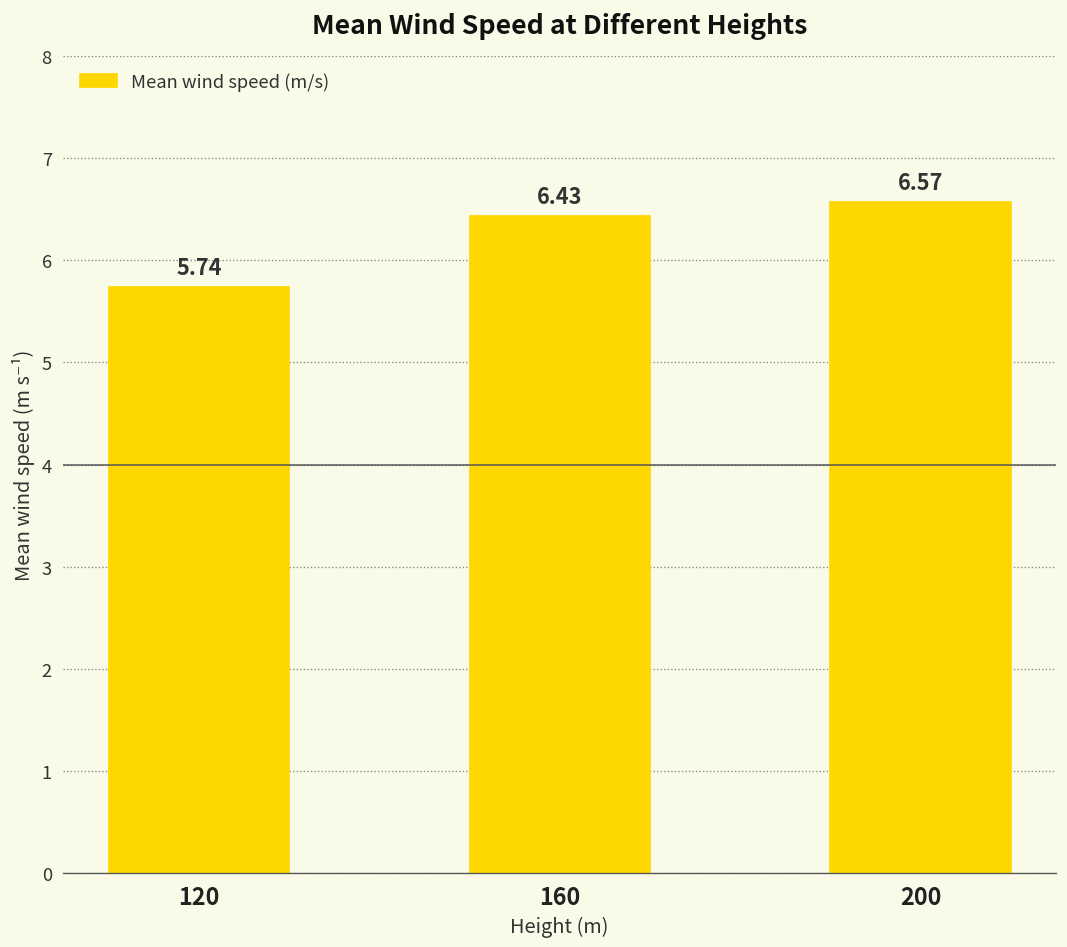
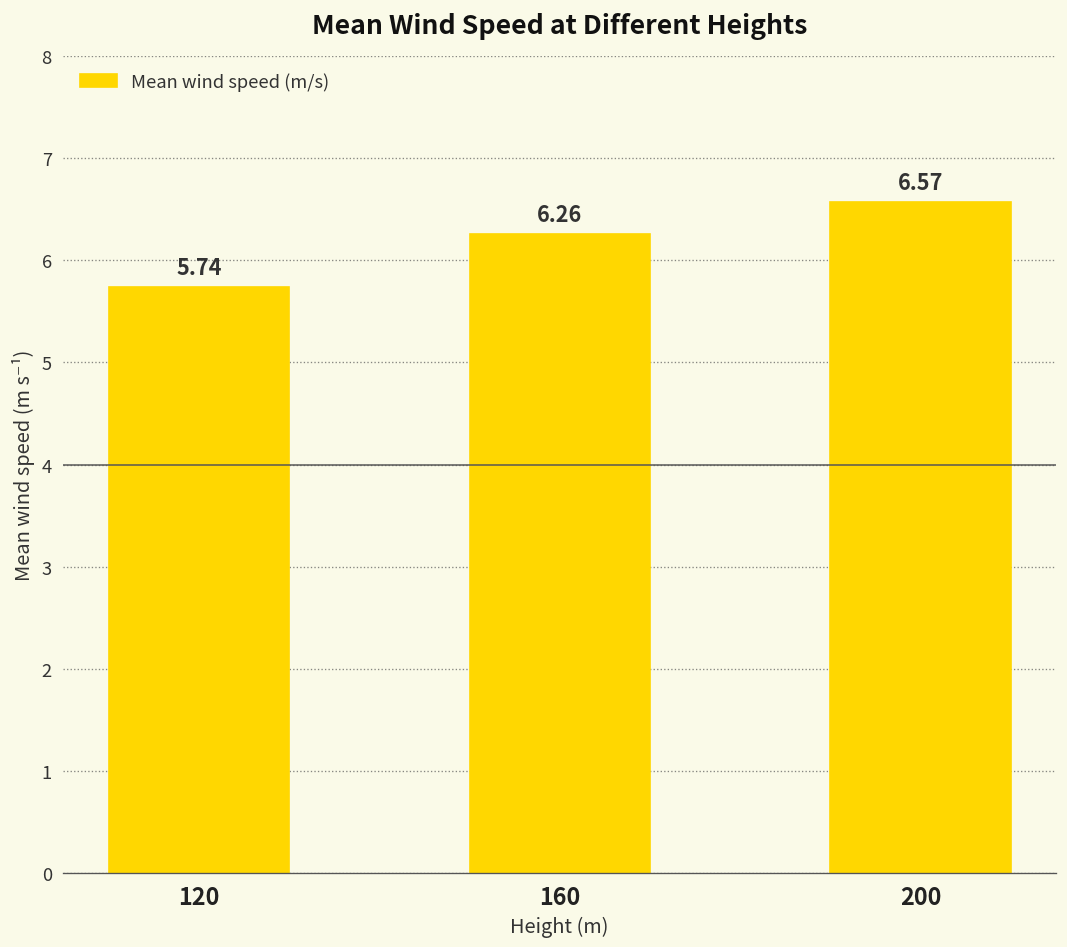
160: 6.43 -> 6.26
